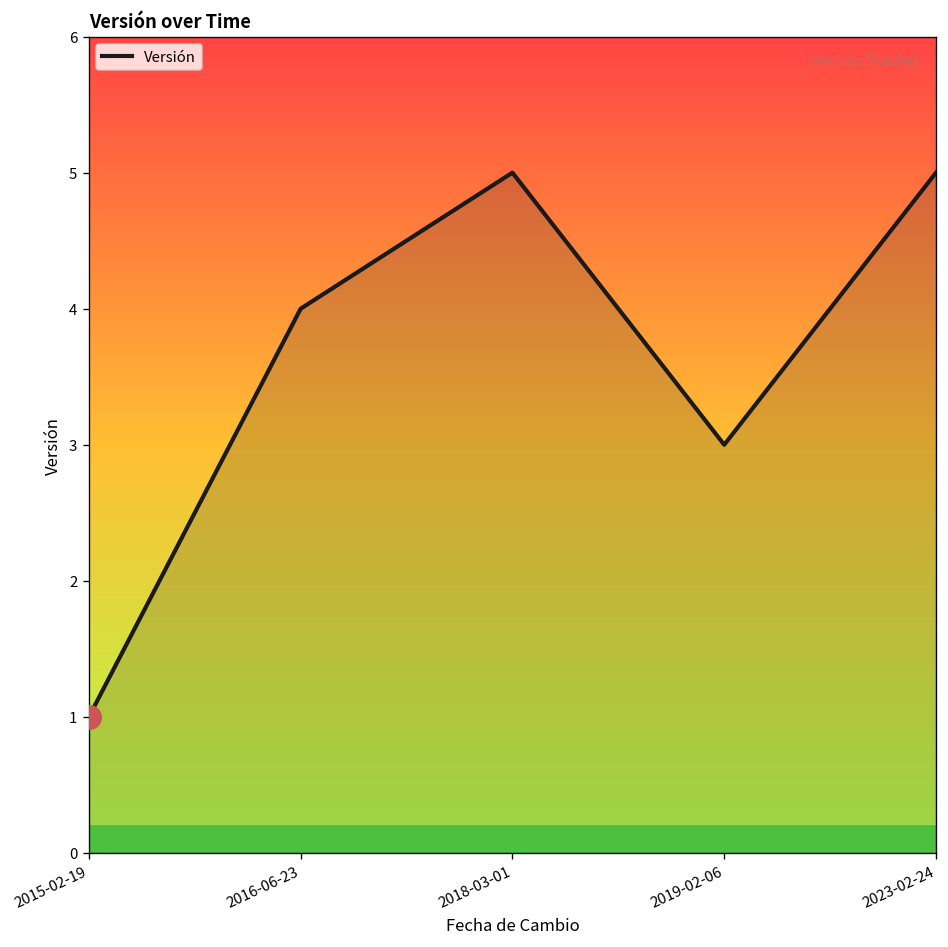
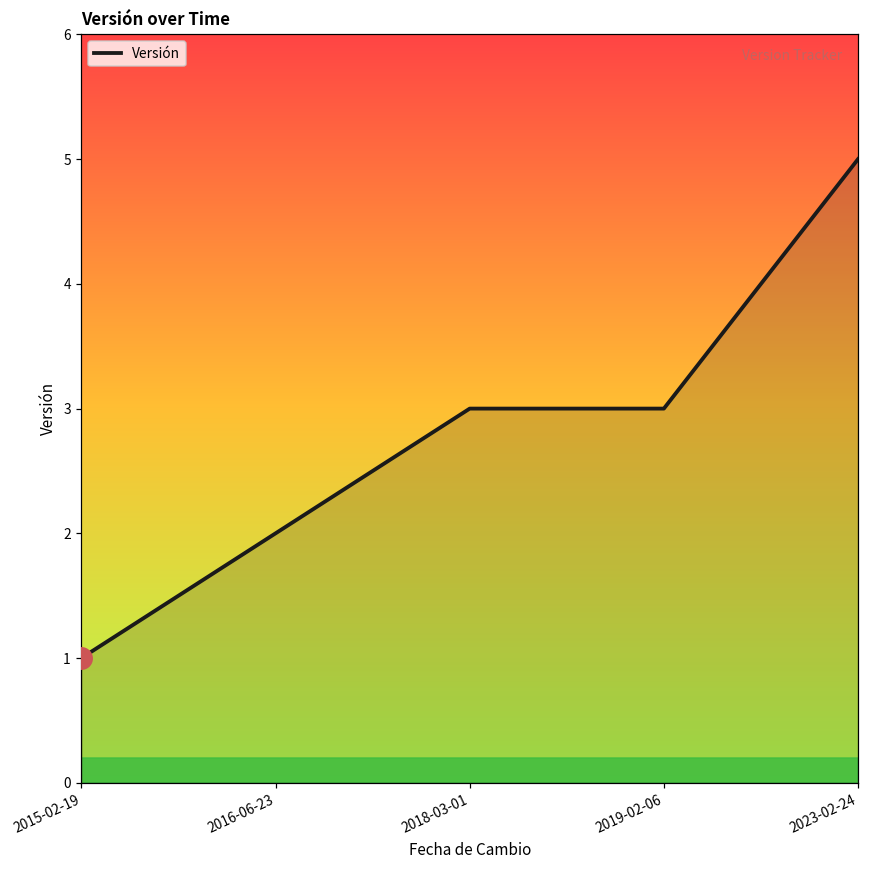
Versión, 2016-06-23: 4 -> 2
Versión, 2018-03-01: 5 -> 3
